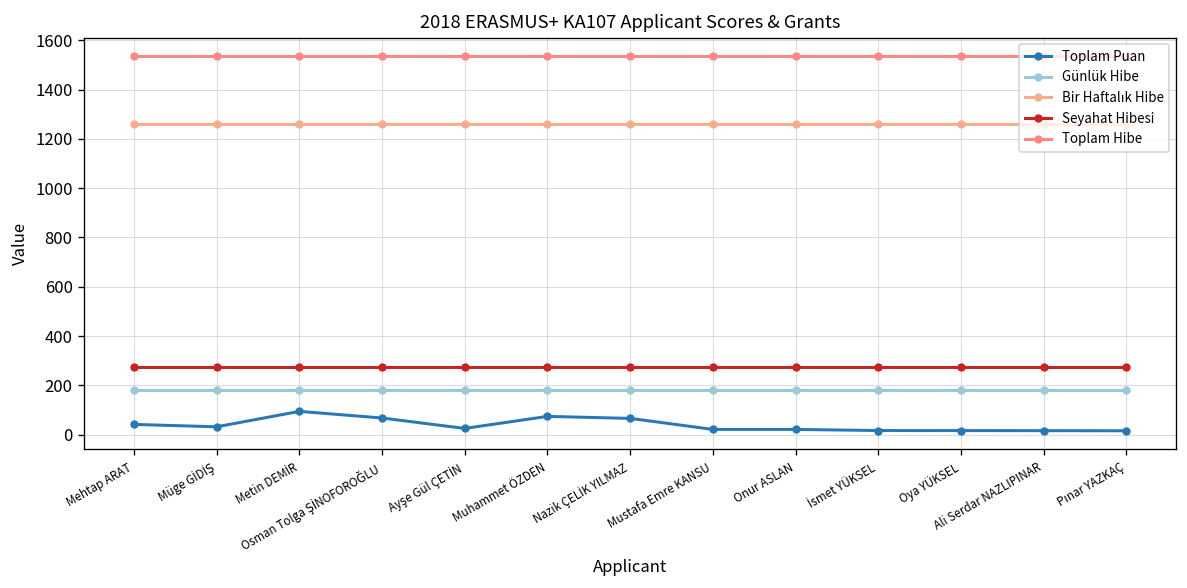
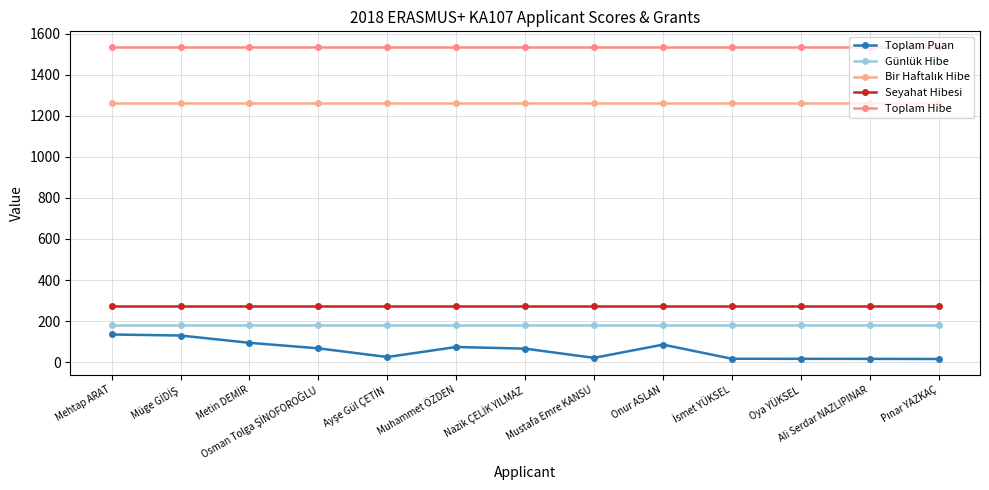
Toplam Puan, Mehtap ARAT: 40 -> 130
Toplam Puan, Müge GİDİŞ: 30 -> 130
Toplam Puan, Onur ASLAN: 20 -> 90
